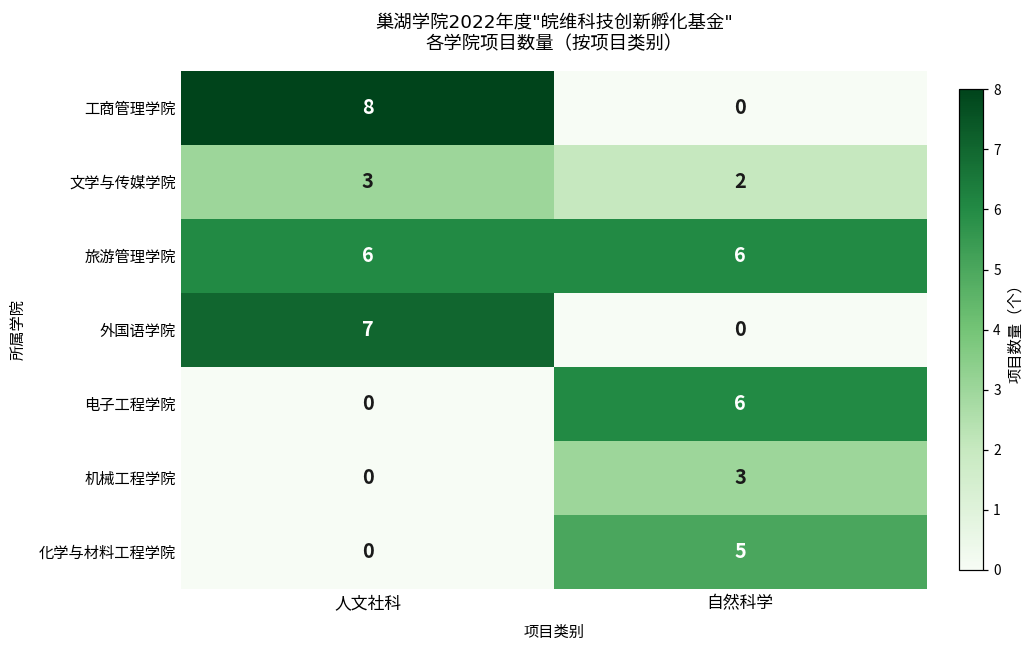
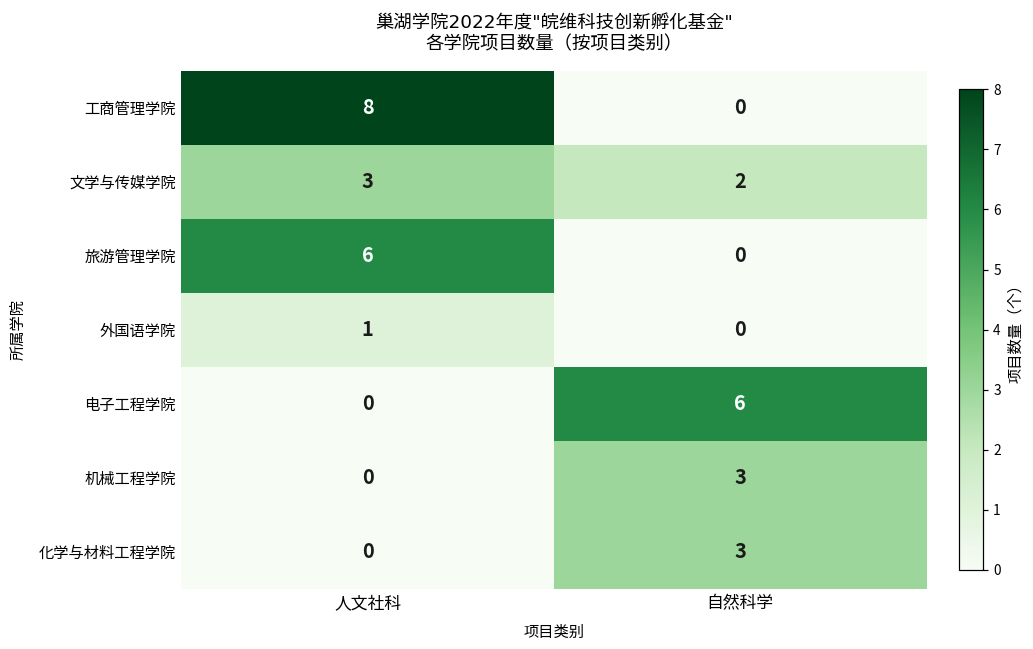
旅游管理学院, 自然科学: 6 -> 0
外国语学院, 人文社科: 7 -> 1
化学与材料工程学院, 自然科学: 5 -> 3
